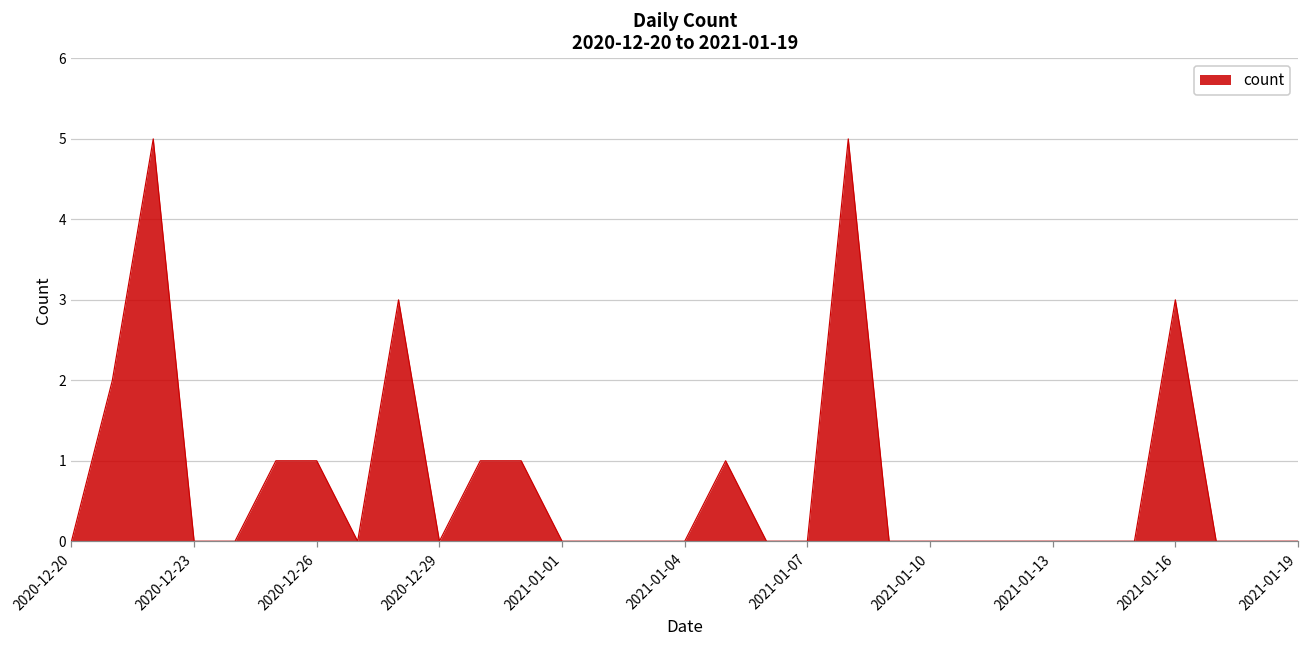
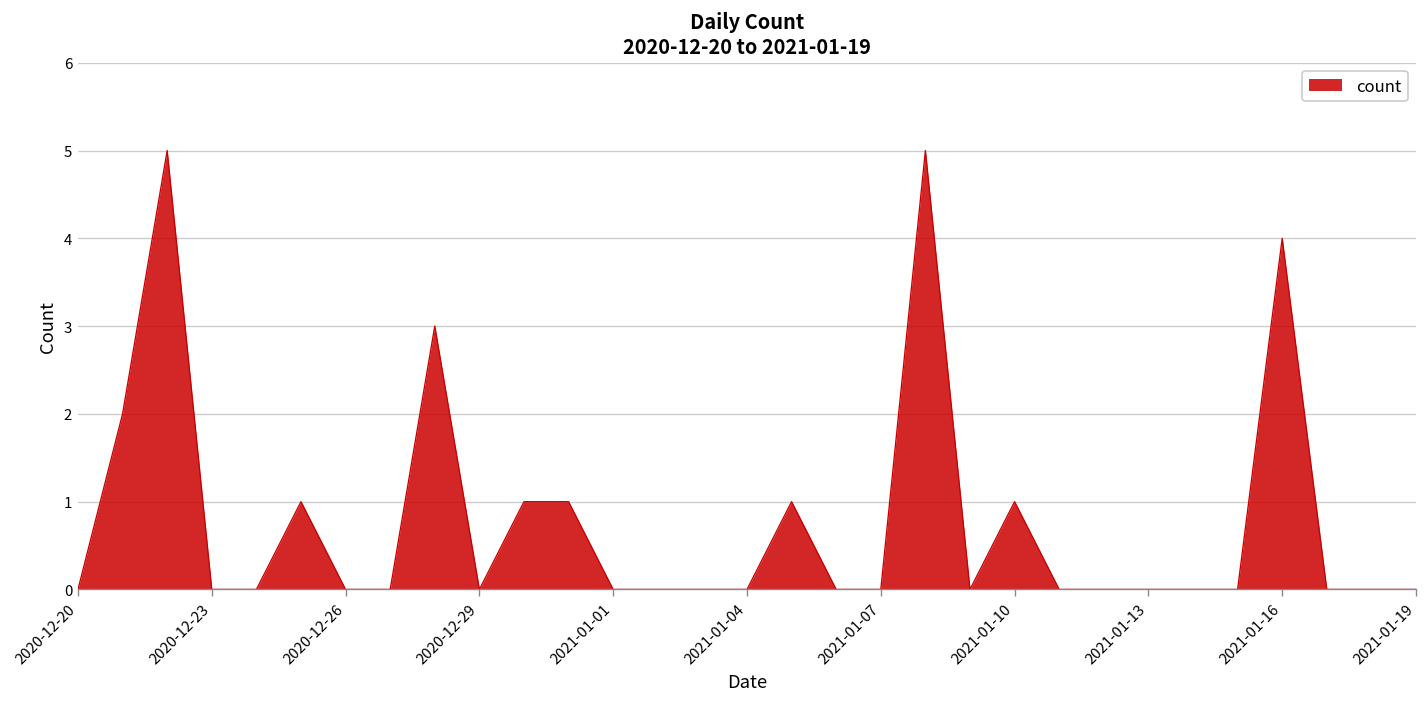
2020-12-26: 1 -> 0
2021-01-10: 0 -> 1
2021-01-16: 3 -> 4
